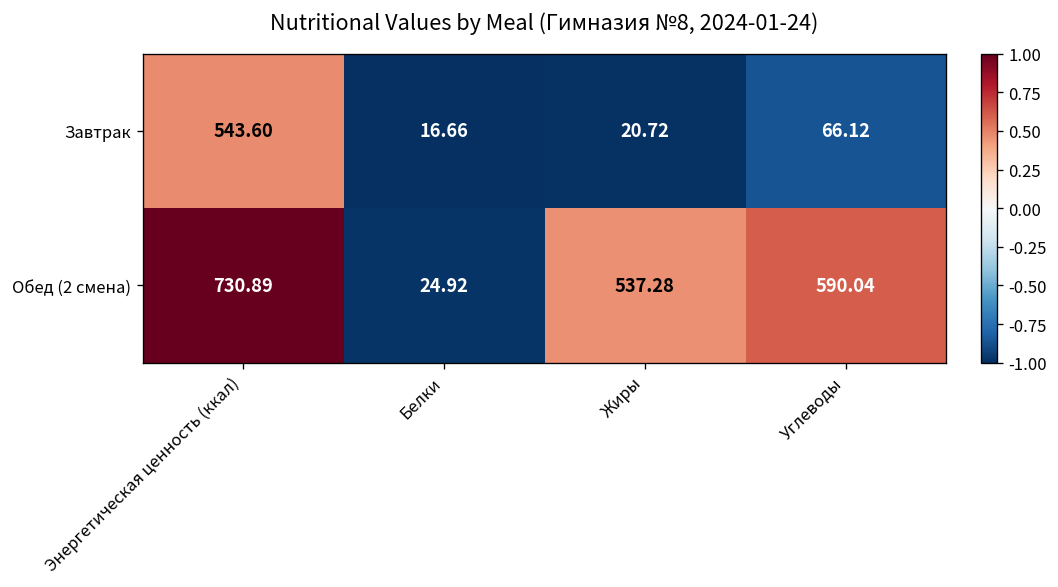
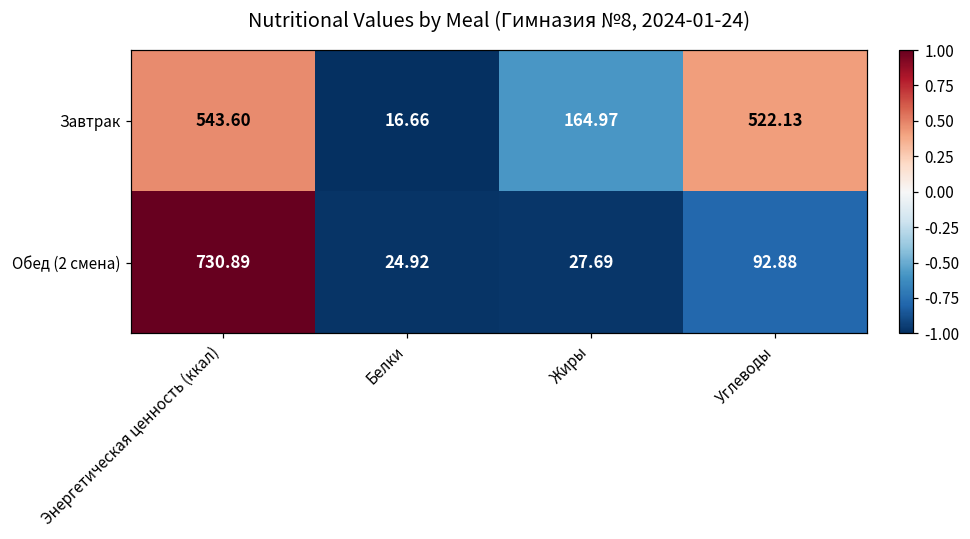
Завтрак, Жиры: 20.72 -> 164.97
Завтрак, Углеводы: 66.12 -> 522.13
Обед (2 смена), Жиры: 537.28 -> 27.69
Обед (2 смена), Углеводы: 590.04 -> 92.88
